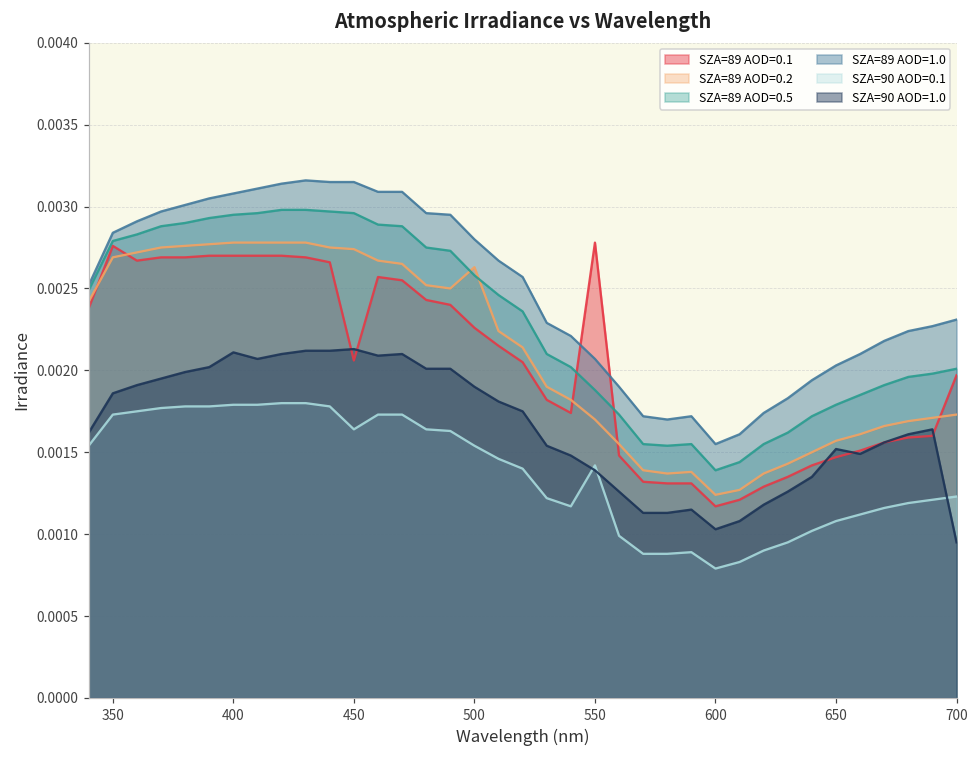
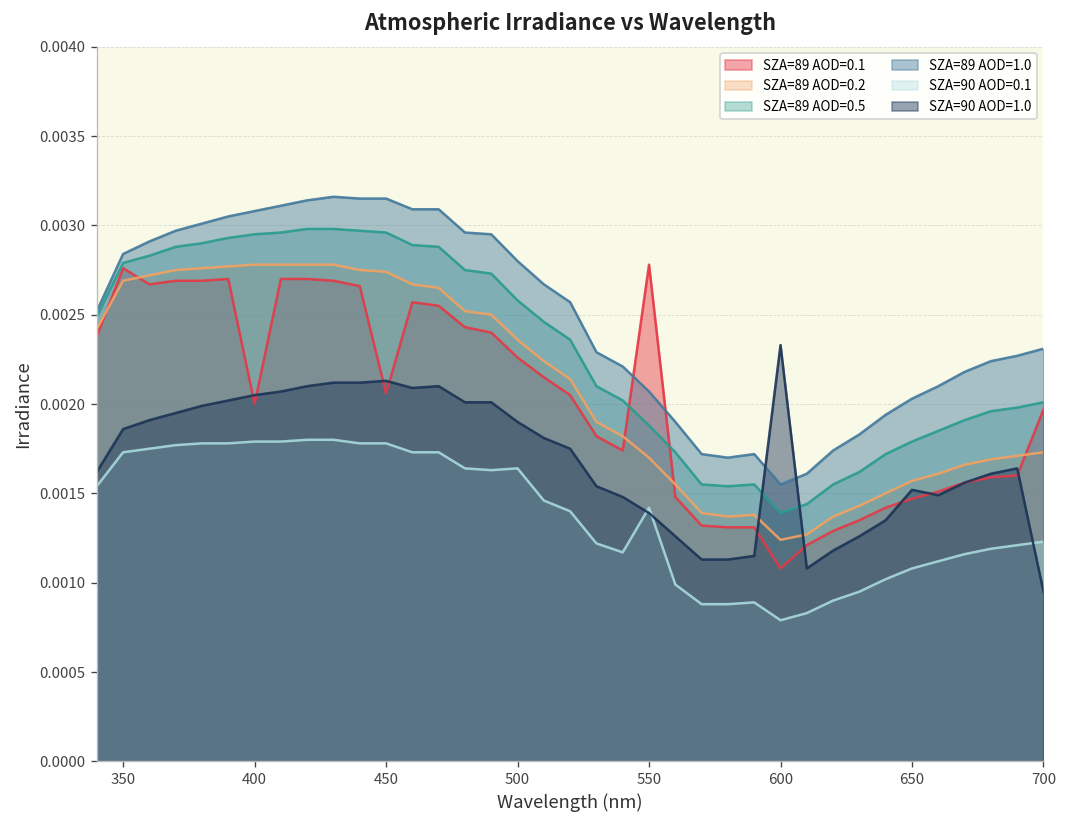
SZA=89 AOD=0.1, 400: 0.0027 -> 0.0020
SZA=90 AOD=1.0, 400: 0.00211 -> 0.00205
SZA=90 AOD=0.1, 450: 0.00164 -> 0.00178
SZA=89 AOD=0.2, 500: 0.00263 -> 0.00236
SZA=90 AOD=0.1, 500: 0.00154 -> 0.00164
SZA=89 AOD=0.1, 600: 0.00117 -> 0.00108
SZA=90 AOD=1.0, 600: 0.00103 -> 0.00233
